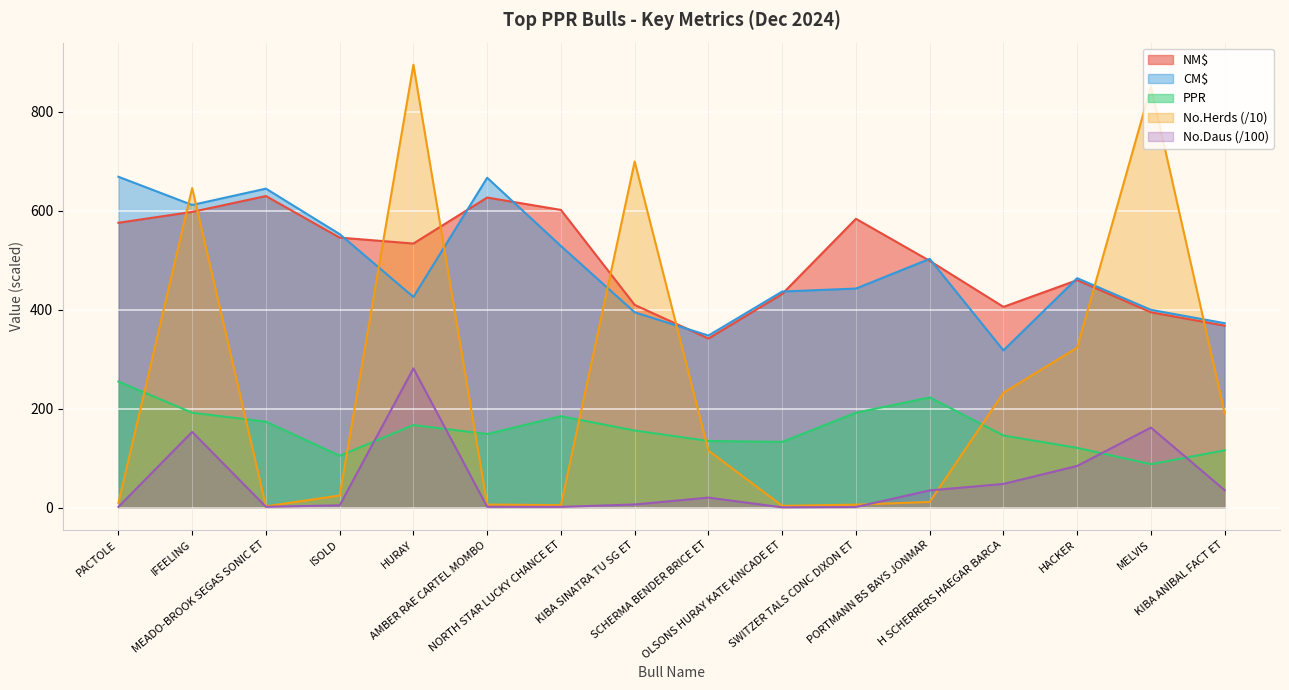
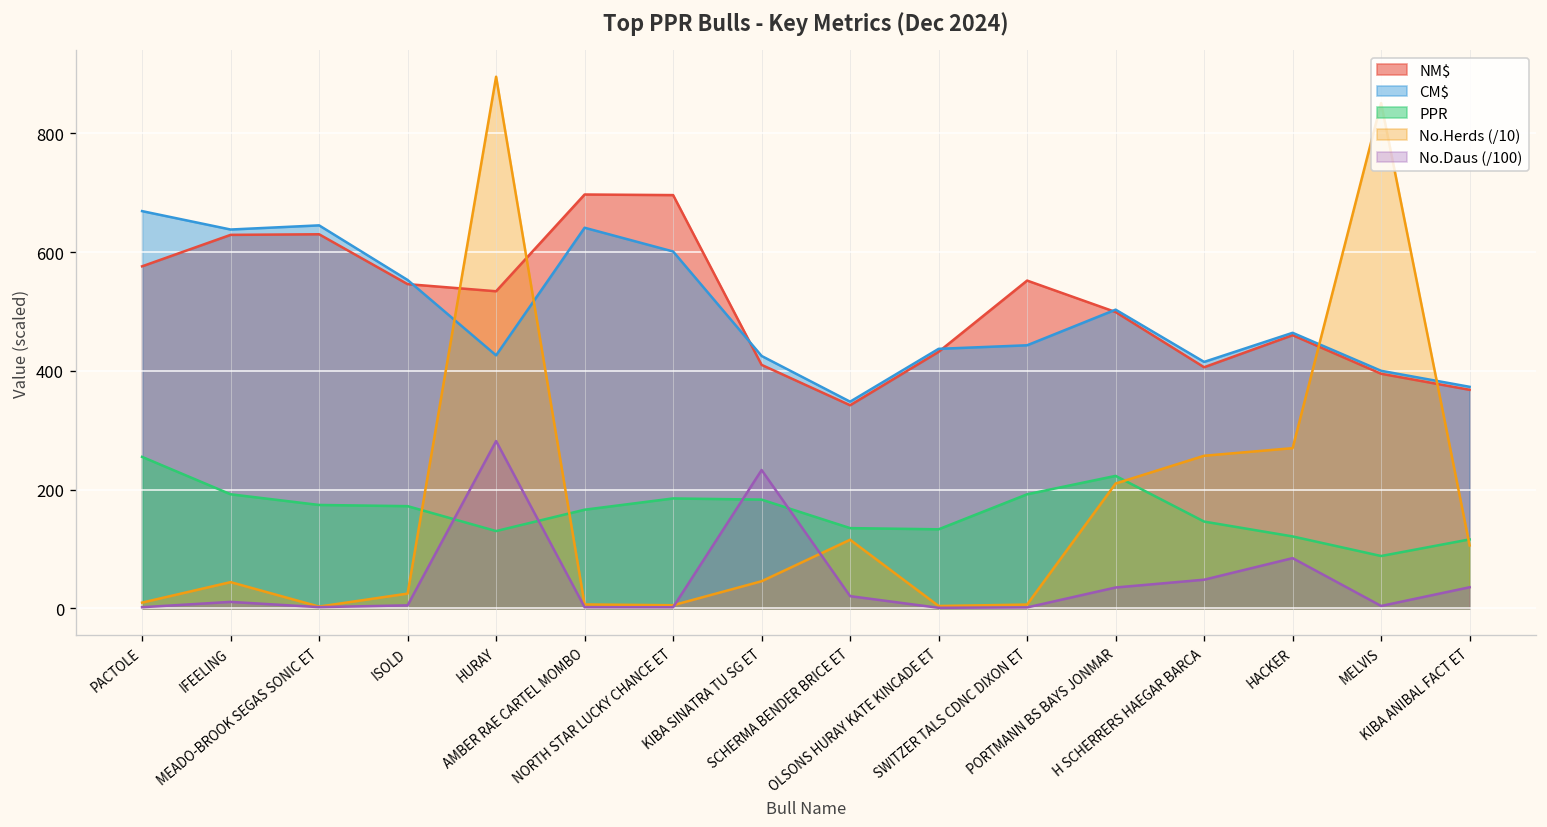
NM$, IFEELING: 600 -> 630
CM$, IFEELING: 610 -> 640
No.Herds (/10), IFEELING: 650 -> 40
No.Daus (/100), IFEELING: 150 -> 10
PPR, ISOLD: 110 -> 170
PPR, HURAY: 170 -> 130
NM$, AMBER RAE CARTEL MOMBO: 630 -> 700
CM$, AMBER RAE CARTEL MOMBO: 670 -> 640
PPR, AMBER RAE CARTEL MOMBO: 150 -> 170
NM$, NORTH STAR LUCKY CHANCE ET: 600 -> 700
CM$, NORTH STAR LUCKY CHANCE ET: 530 -> 600
CM$, KIBA SINATRA TU SG ET: 400 -> 430
PPR, KIBA SINATRA TU SG ET: 160 -> 180
No.Herds (/10), KIBA SINATRA TU SG ET: 700 -> 50
No.Daus (/100), KIBA SINATRA TU SG ET: 10 -> 230
NM$, SWITZER TALS CDNC DIXON ET: 580 -> 550
No.Herds (/10), PORTMANN BS BAYS JONMAR: 10 -> 210
CM$, H SCHERRERS HAEGAR BARCA: 320 -> 420
No.Herds (/10), H SCHERRERS HAEGAR BARCA: 230 -> 260
No.Herds (/10), HACKER: 320 -> 270
No.Daus (/100), MELVIS: 160 -> 0
No.Herds (/10), KIBA ANIBAL FACT ET: 190 -> 110
